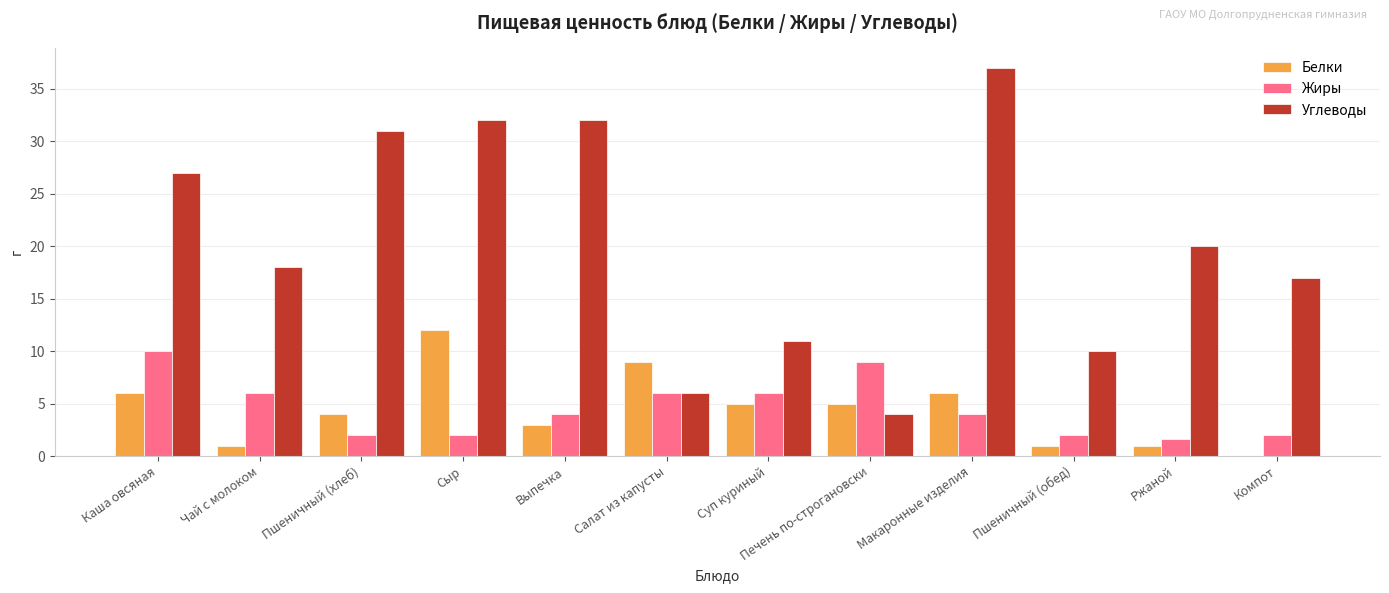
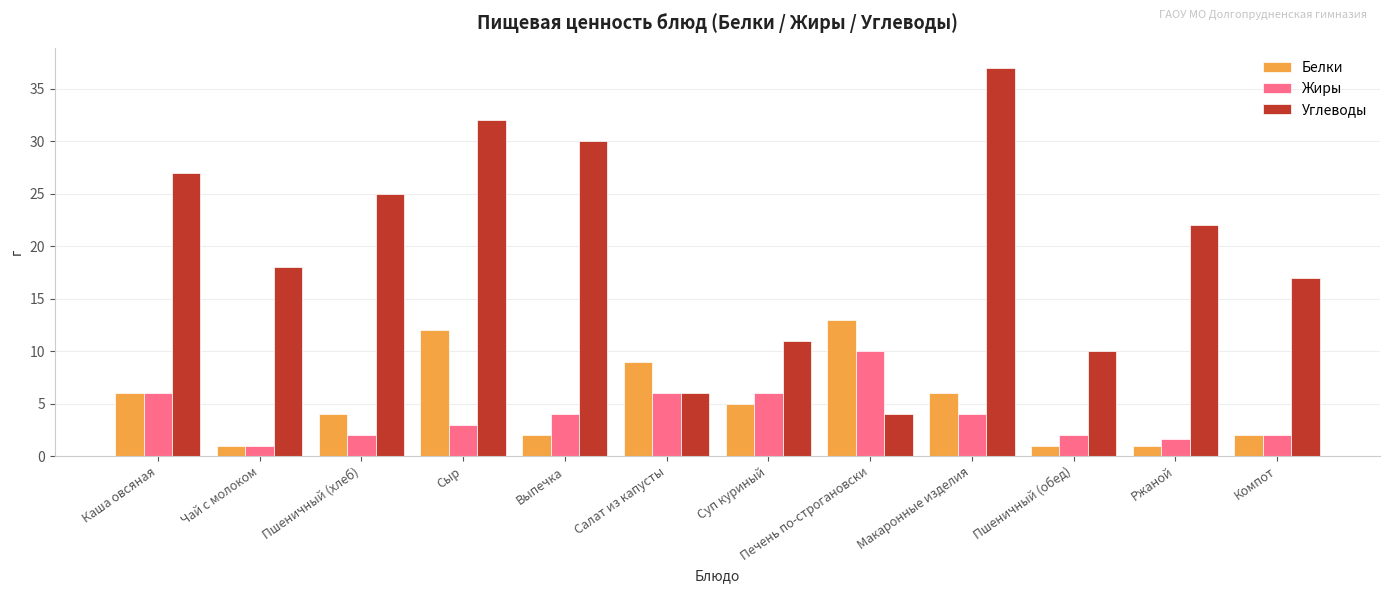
Жиры, Каша овсяная: 10 -> 6
Жиры, Чай с молоком: 6 -> 1
Углеводы, Пшеничный (хлеб): 31 -> 25
Жиры, Сыр: 2 -> 3
Белки, Выпечка: 3 -> 2
Углеводы, Выпечка: 32 -> 30
Белки, Печень по-строгановски: 5 -> 13
Жиры, Печень по-строгановски: 9 -> 10
Углеводы, Ржаной: 20 -> 22
Белки, Компот: 0 -> 2
